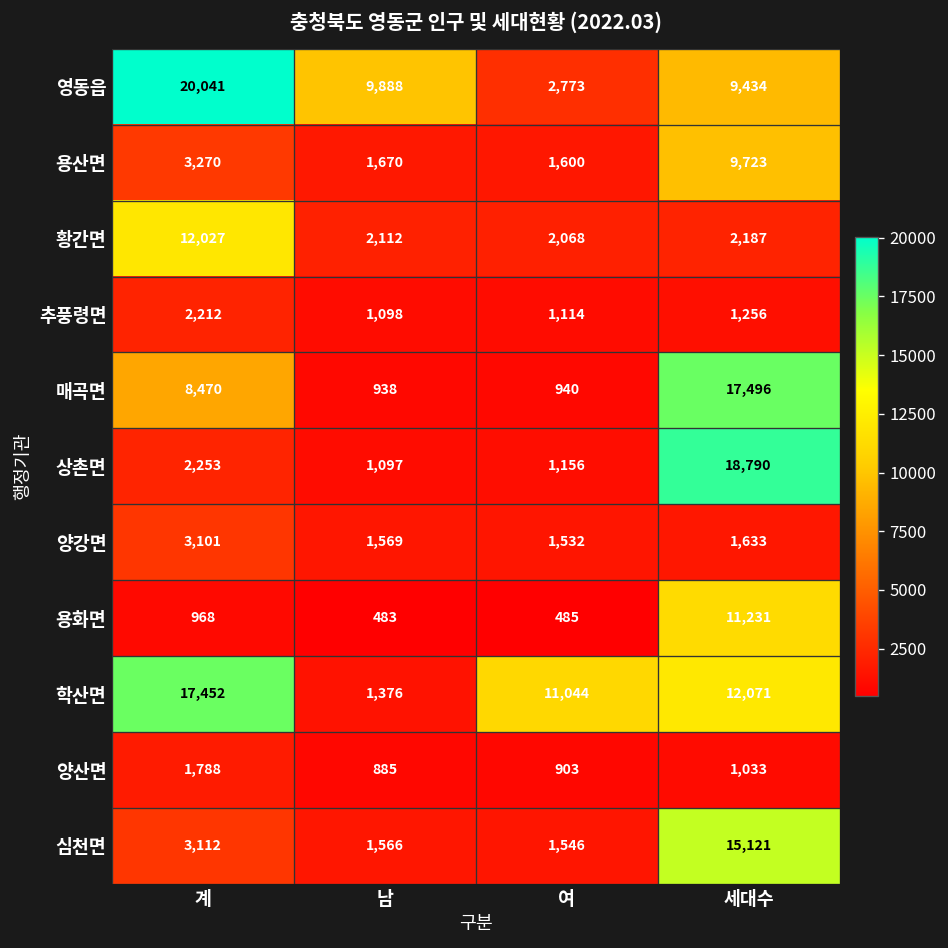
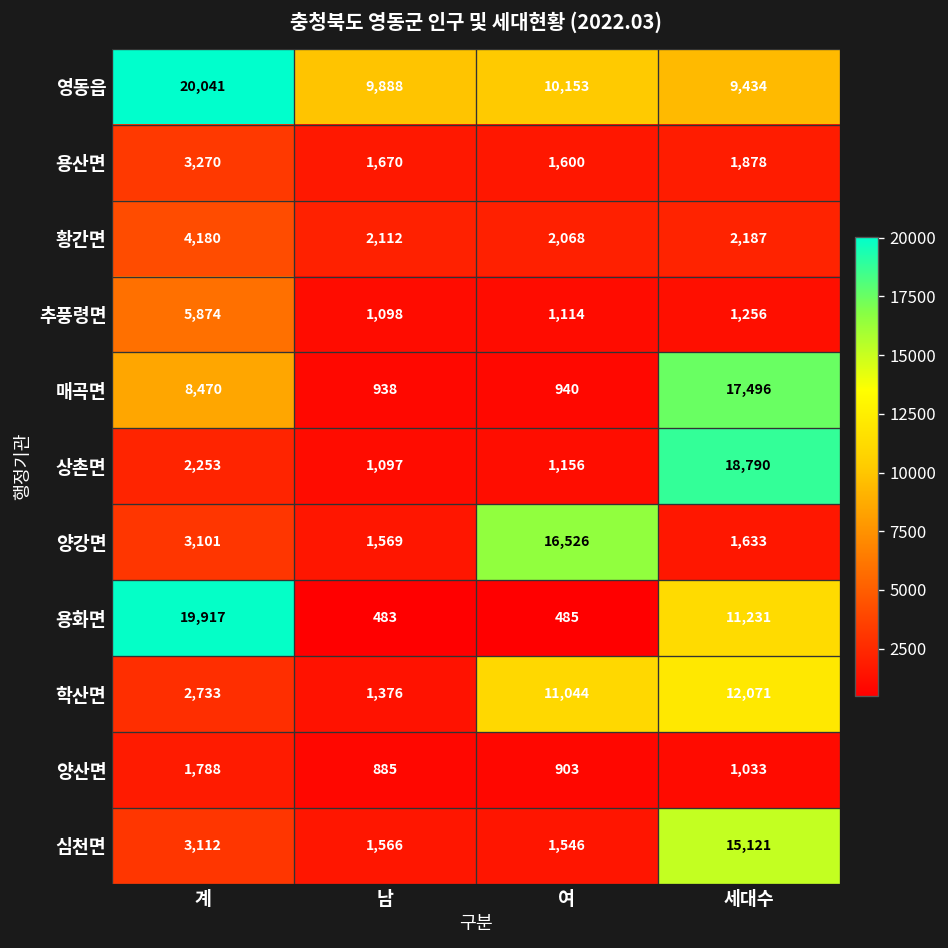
영동읍, 여: 2,773 -> 10,153
용산면, 세대수: 9,723 -> 1,878
황간면, 계: 12,027 -> 4,180
추풍령면, 계: 2,212 -> 5,874
양강면, 여: 1,532 -> 16,526
용화면, 계: 968 -> 19,917
학산면, 계: 17,452 -> 2,733
